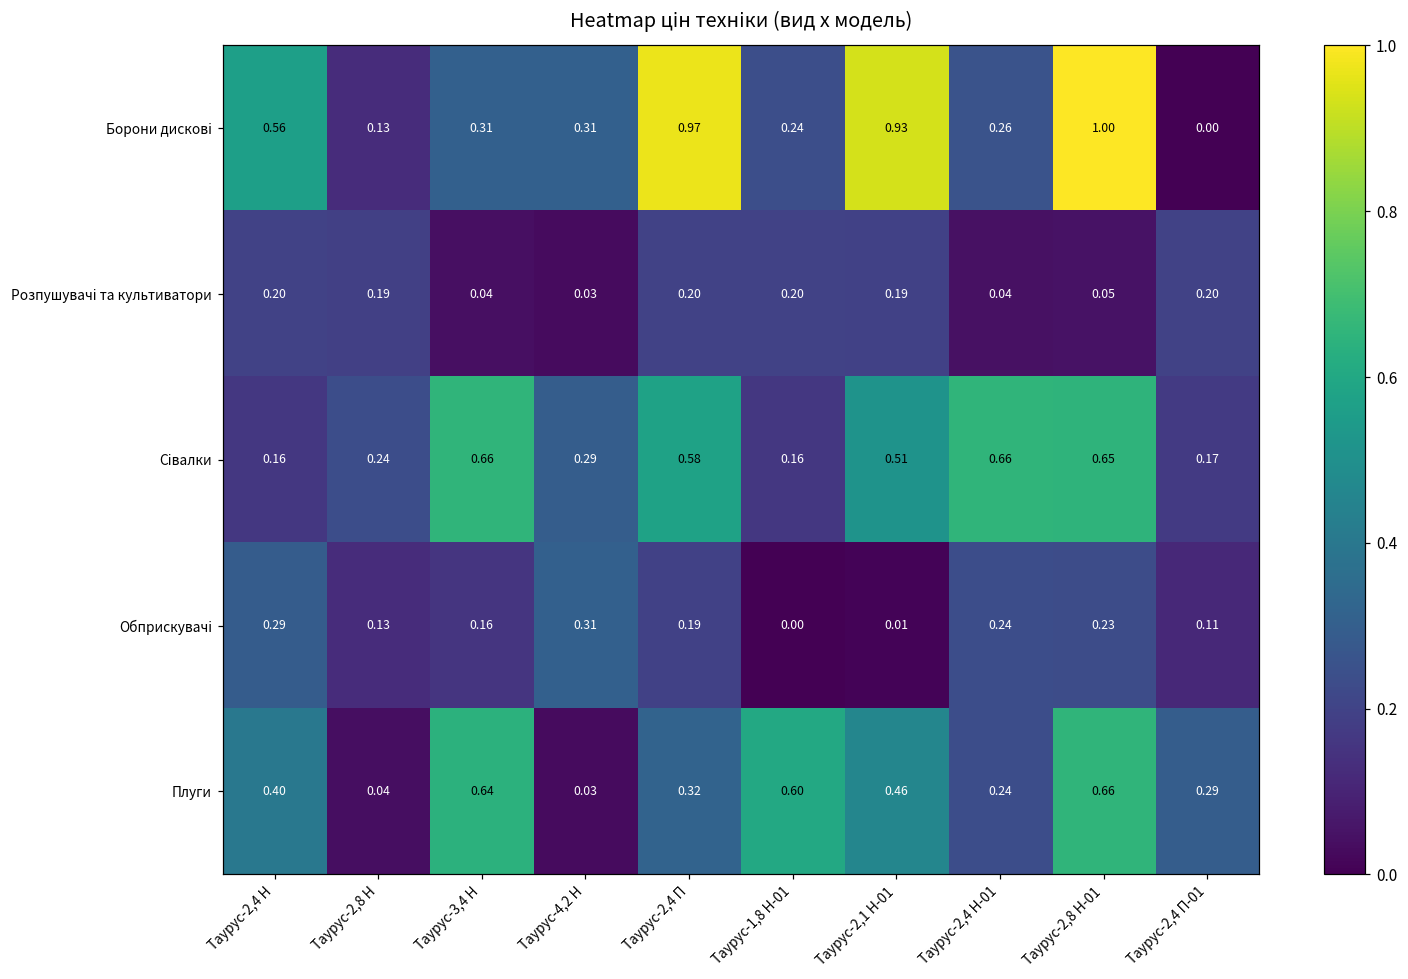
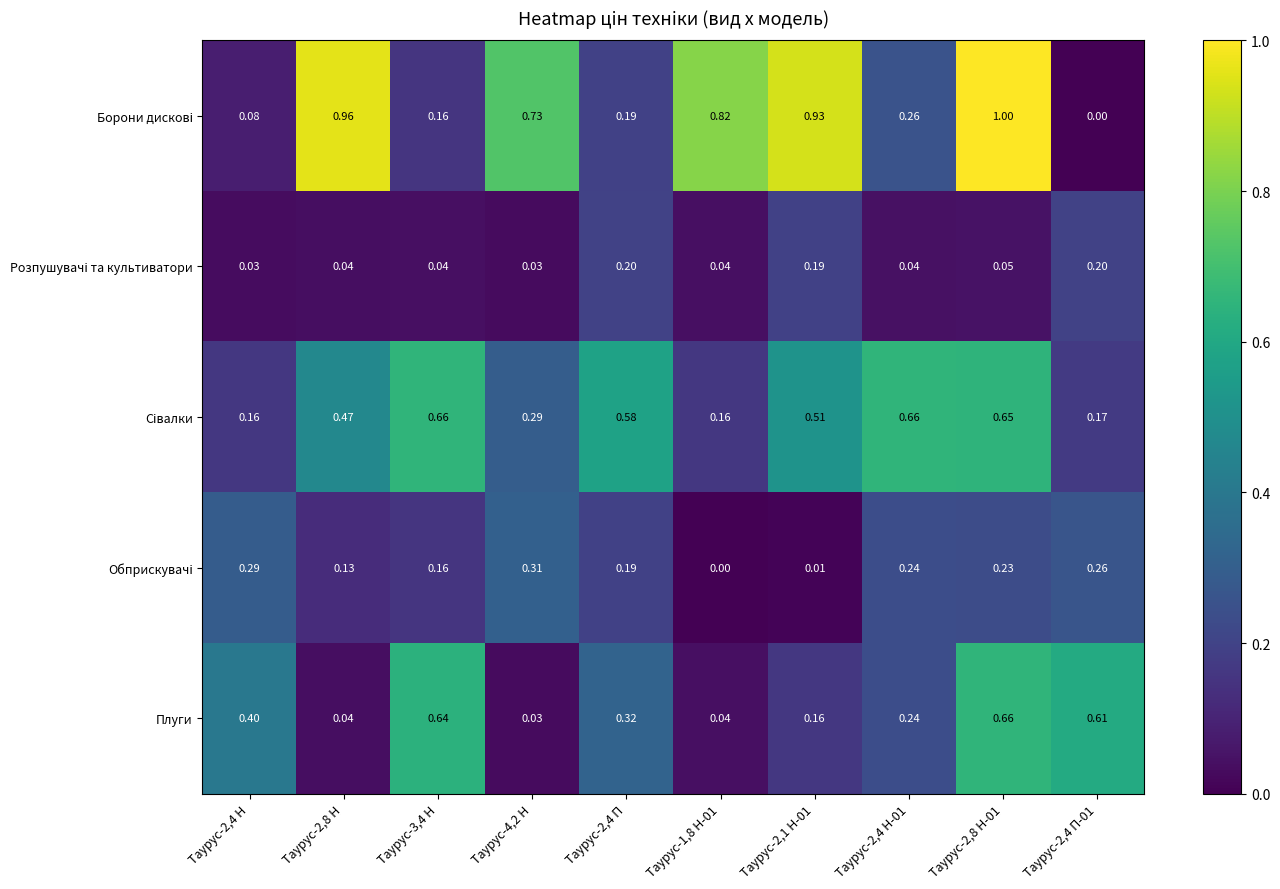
Борони дискові, Таурус-2,4 Н: 0.56 -> 0.08
Борони дискові, Таурус-2,8 Н: 0.13 -> 0.96
Борони дискові, Таурус-3,4 Н: 0.31 -> 0.16
Борони дискові, Таурус-4,2 Н: 0.31 -> 0.73
Борони дискові, Таурус-2,4 П: 0.97 -> 0.19
Борони дискові, Таурус-1,8 Н-01: 0.24 -> 0.82
Розпушувачі та культиватори, Таурус-2,4 Н: 0.20 -> 0.03
Розпушувачі та культиватори, Таурус-2,8 Н: 0.19 -> 0.04
Розпушувачі та культиватори, Таурус-1,8 Н-01: 0.20 -> 0.04
Сівалки, Таурус-2,8 Н: 0.24 -> 0.47
Обприскувачі, Таурус-2,4 П-01: 0.11 -> 0.26
Плуги, Таурус-1,8 Н-01: 0.60 -> 0.04
Плуги, Таурус-2,1 Н-01: 0.46 -> 0.16
Плуги, Таурус-2,4 П-01: 0.29 -> 0.61
